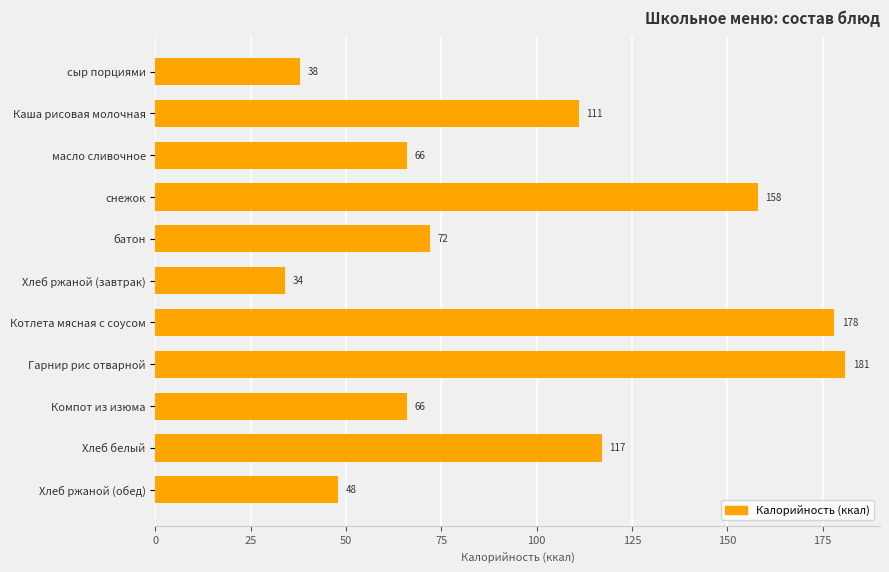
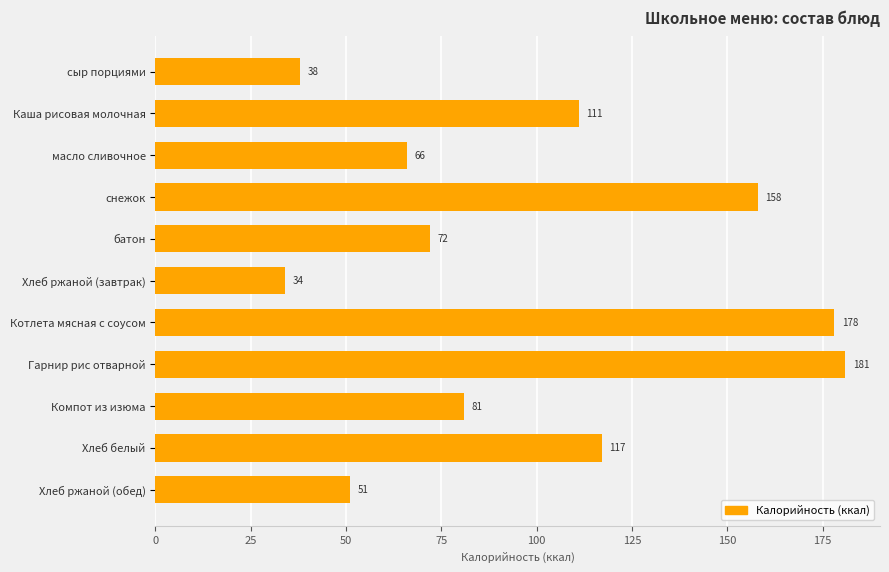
Компот из изюма: 66 -> 81
Хлеб ржаной (обед): 48 -> 51
